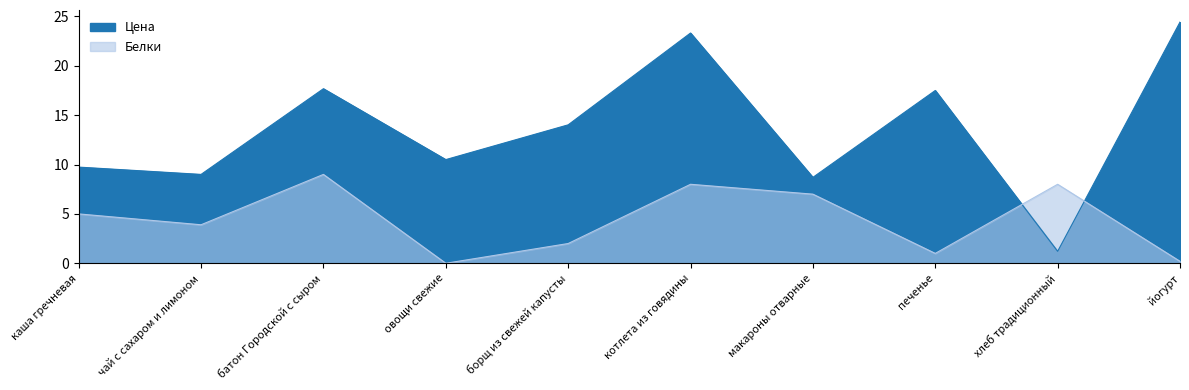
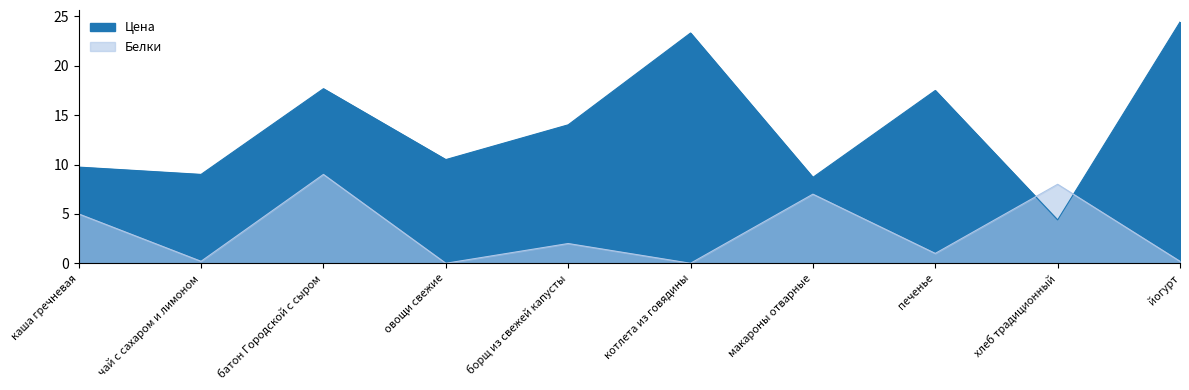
Белки, чай с сахаром и лимоном: 4 -> 0
Белки, котлета из говядины: 8 -> 0
Цена, хлеб традиционный: 1 -> 4
